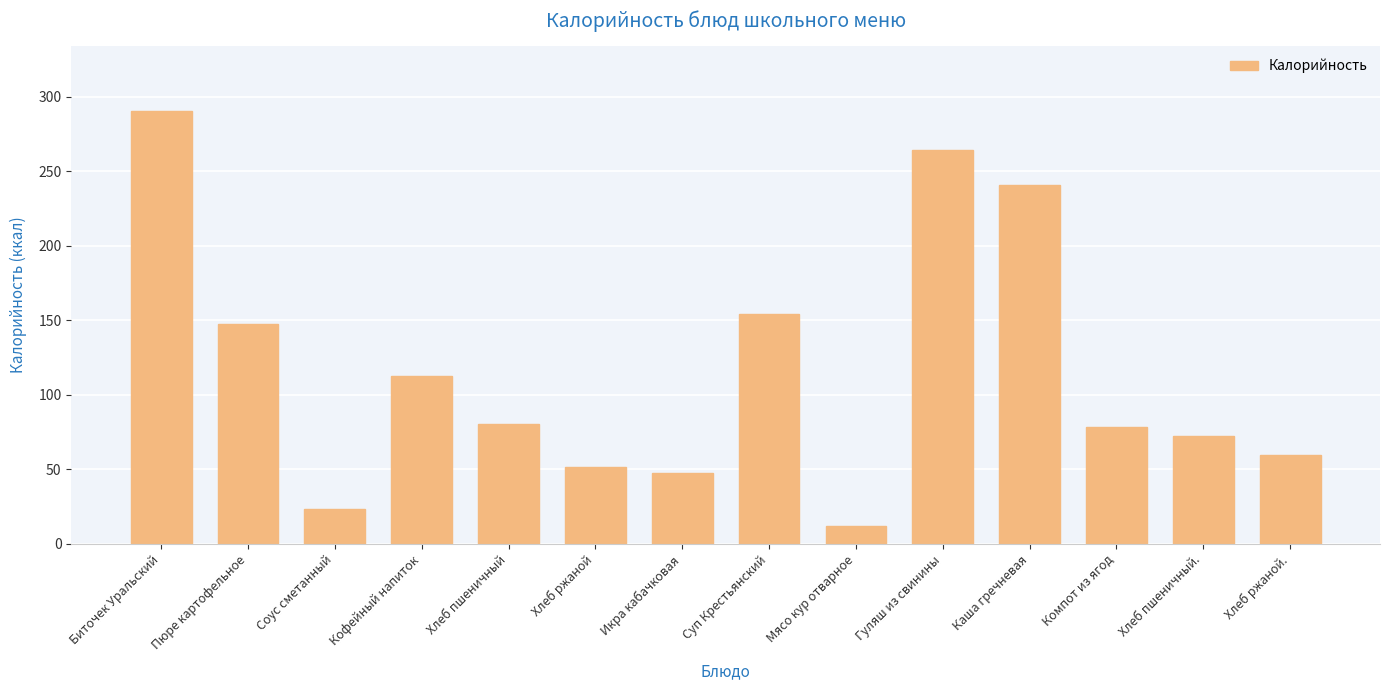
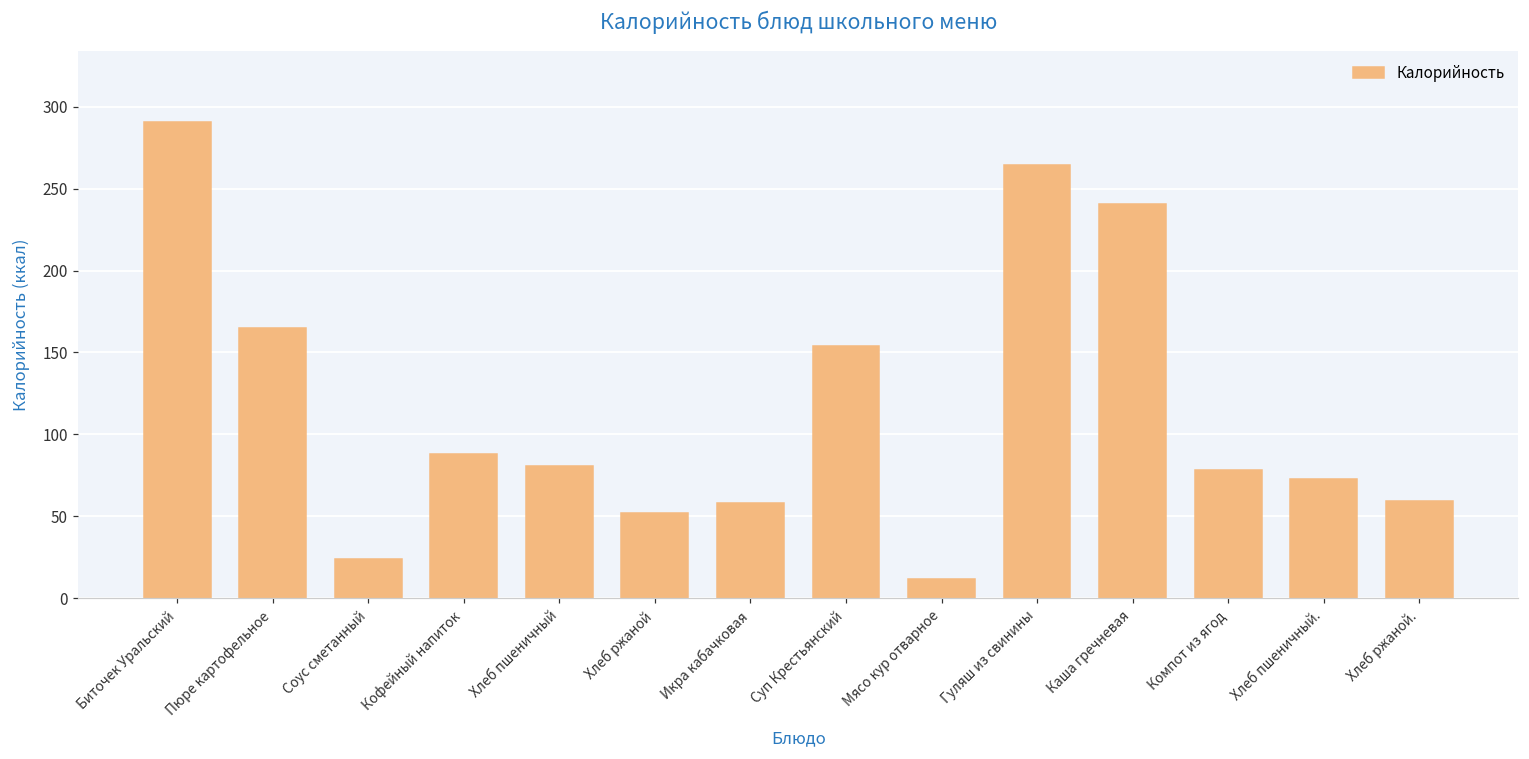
Пюре картофельное: 148 -> 165
Кофейный напиток: 113 -> 88
Икра кабачковая: 48 -> 58
